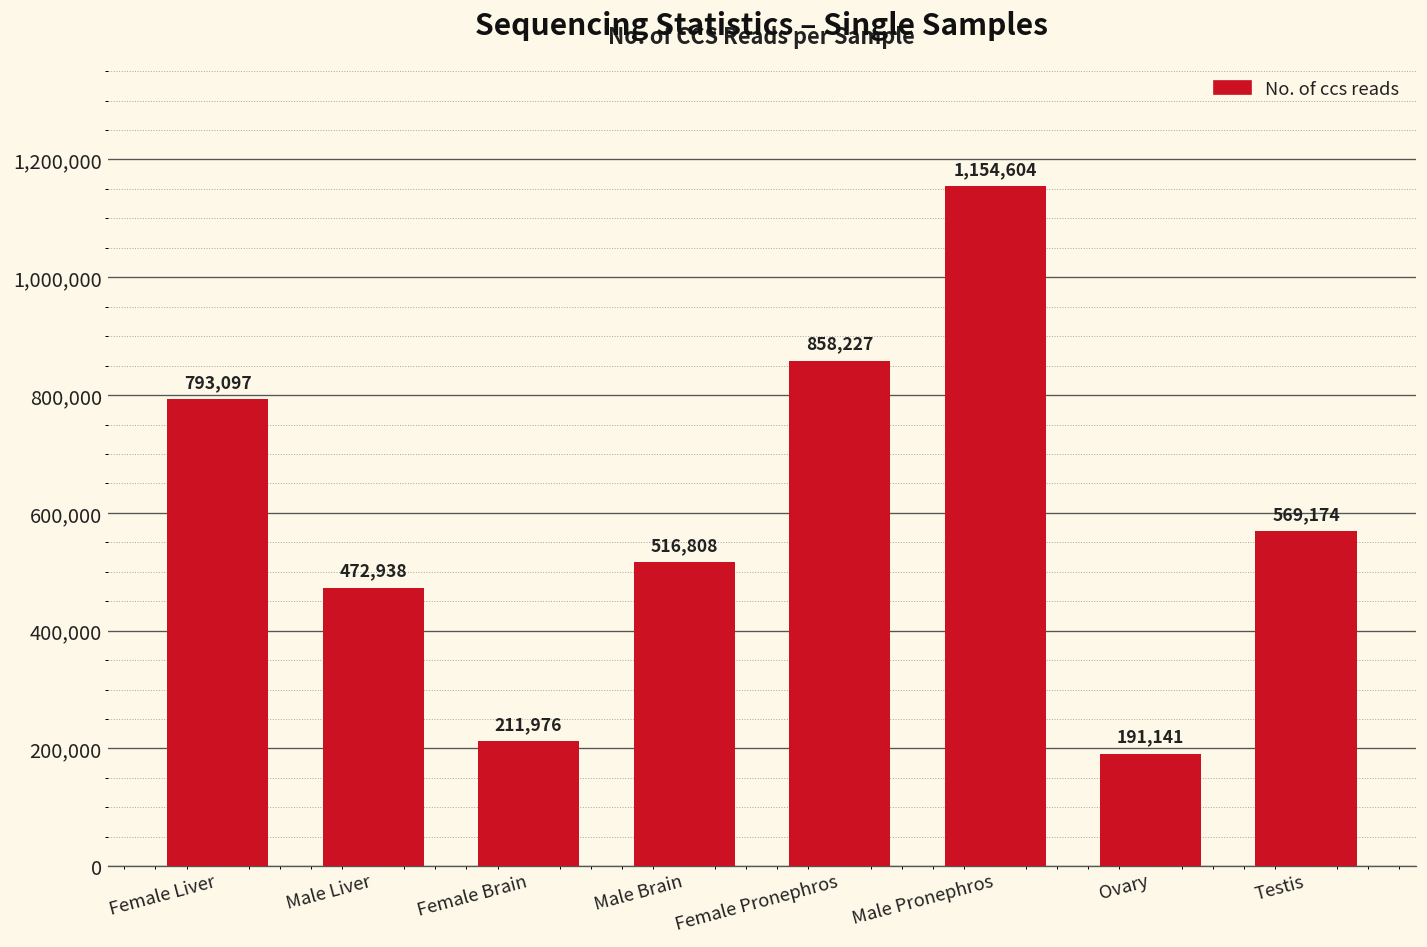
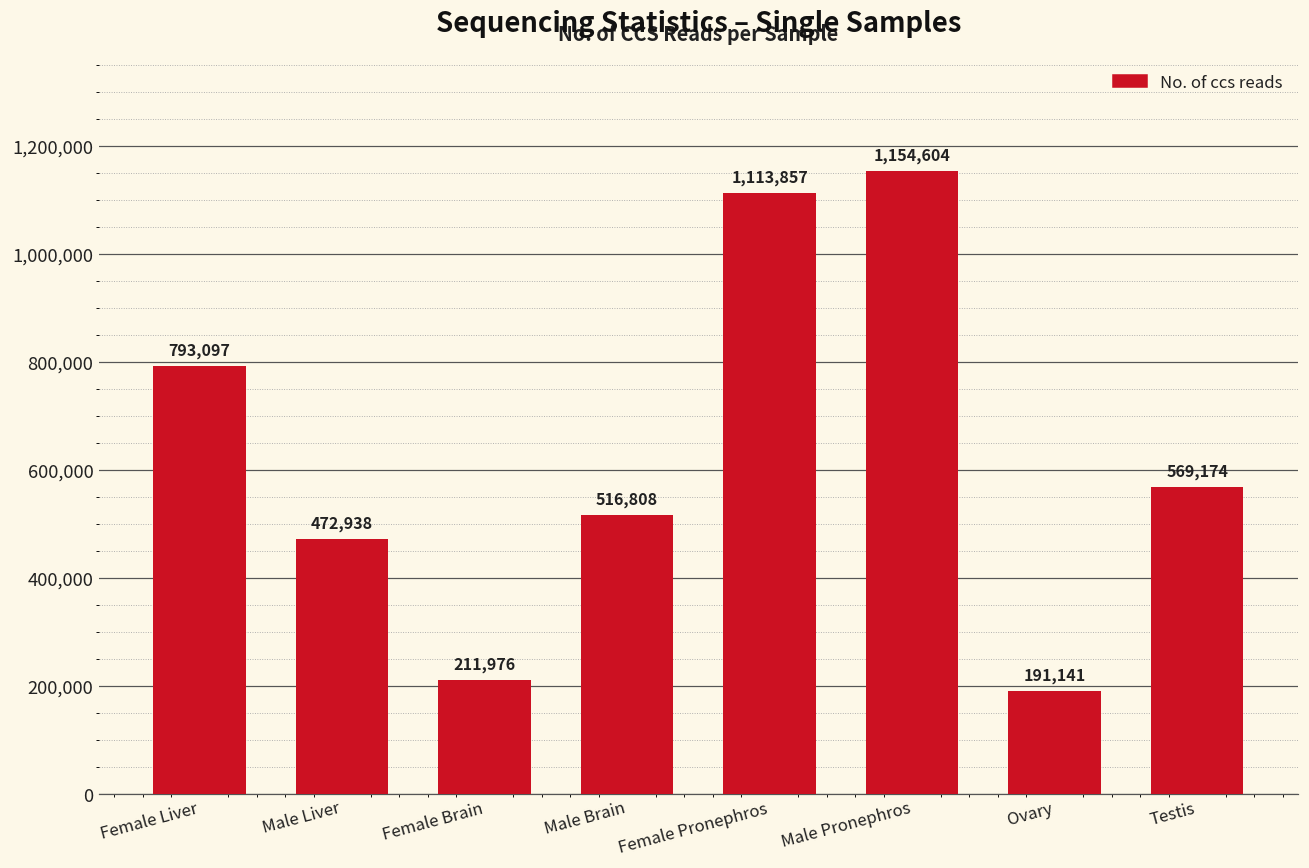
Female Pronephros: 858,227 -> 1,113,857
